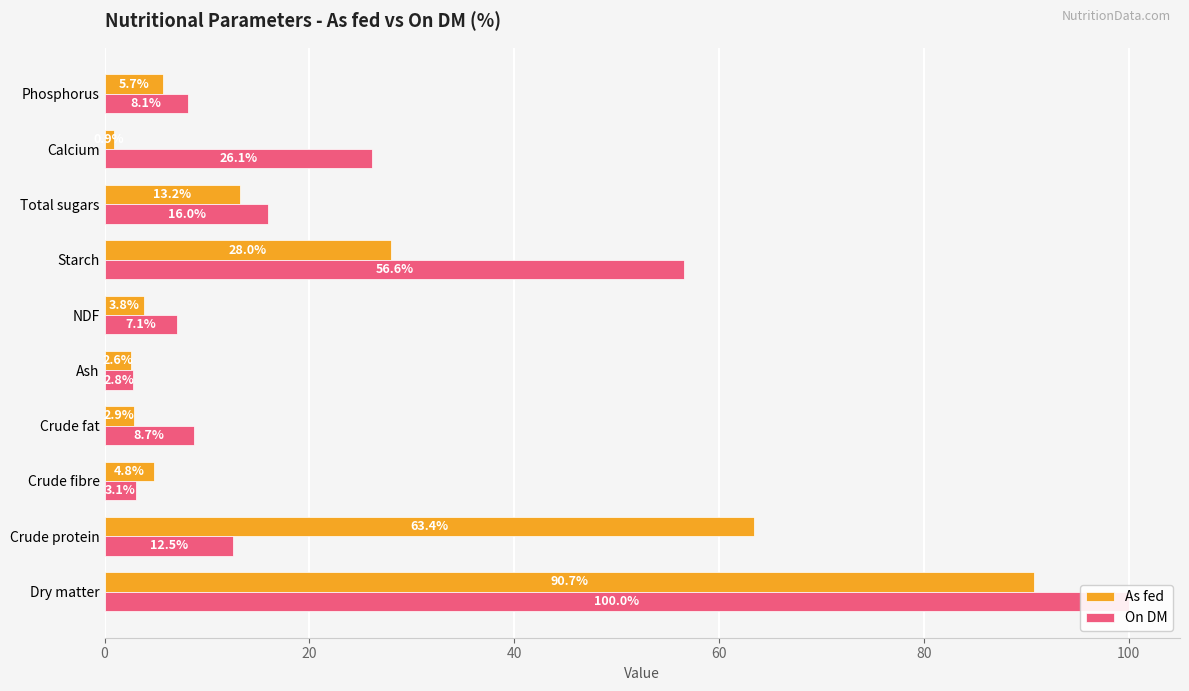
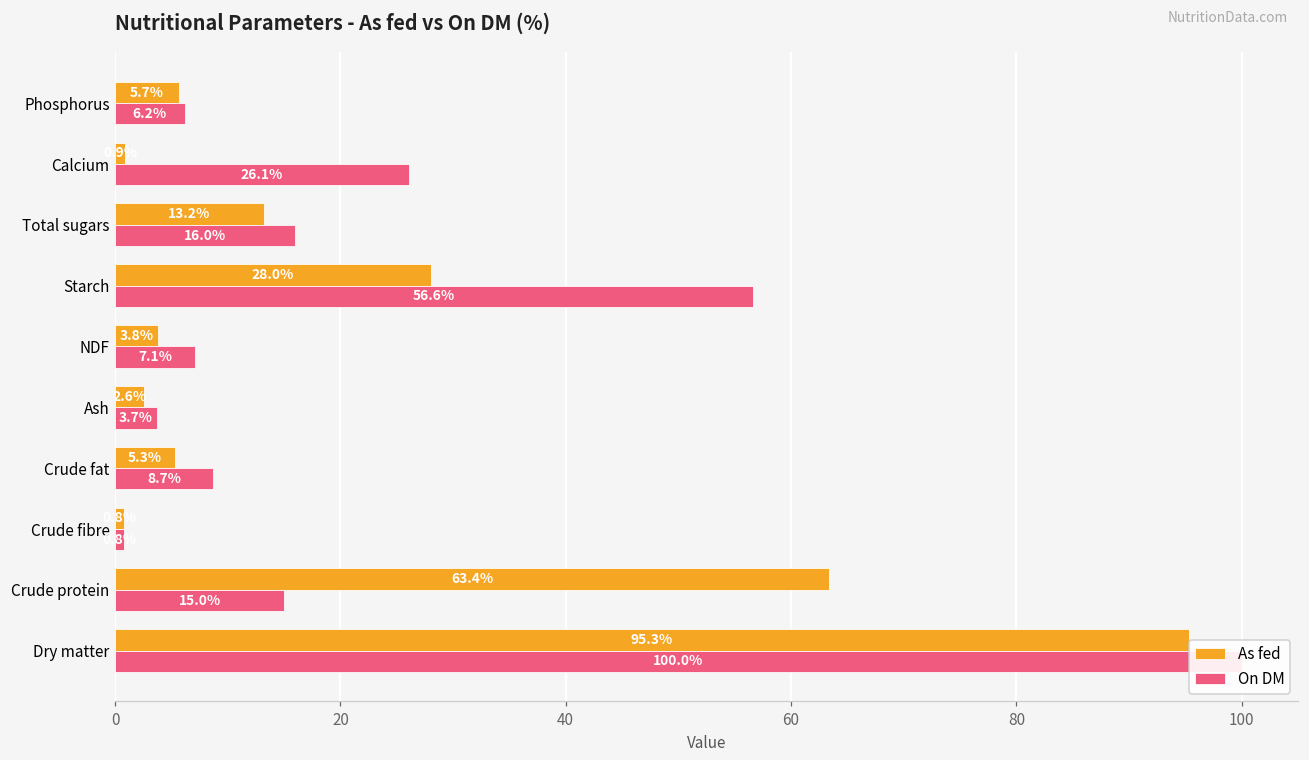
On DM, Phosphorus: 8.1% -> 6.2%
On DM, Ash: 2.8% -> 3.7%
As fed, Crude fat: 2.9% -> 5.3%
As fed, Crude fibre: 4.8 -> 0.8
On DM, Crude fibre: 3.1 -> 0.8
On DM, Crude protein: 12.5% -> 15.0%
As fed, Dry matter: 90.7% -> 95.3%
